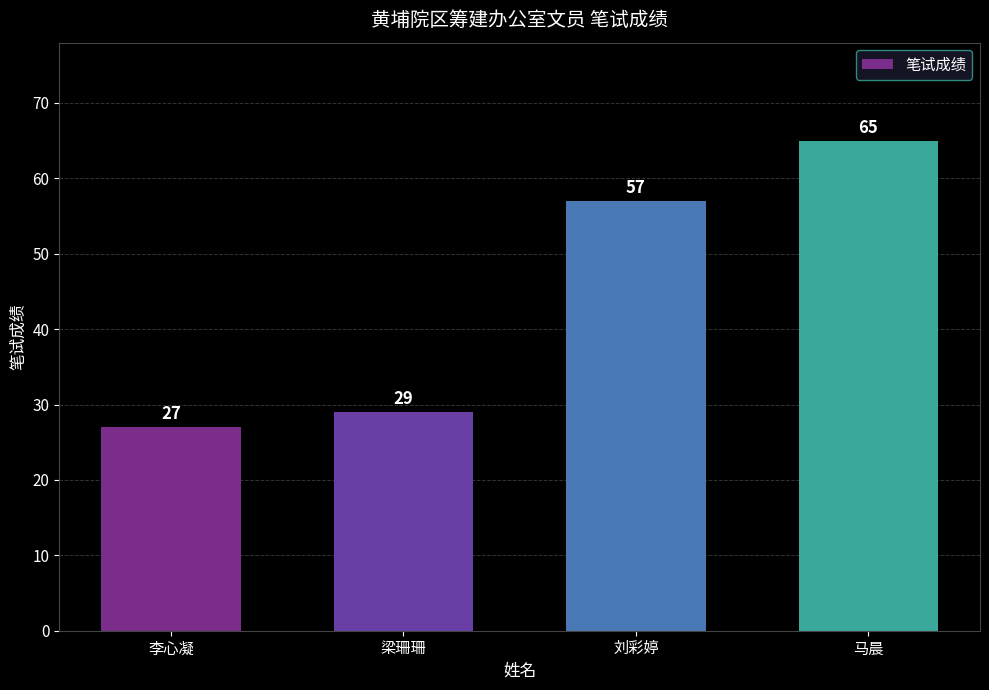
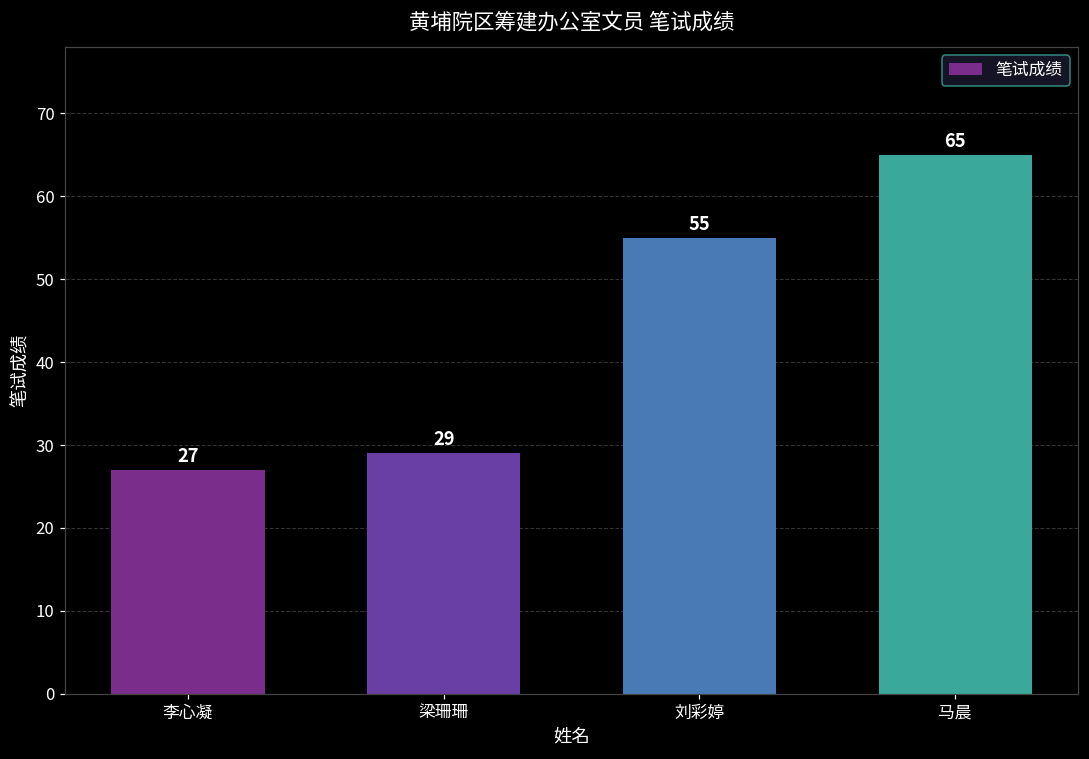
刘彩婷: 57 -> 55
